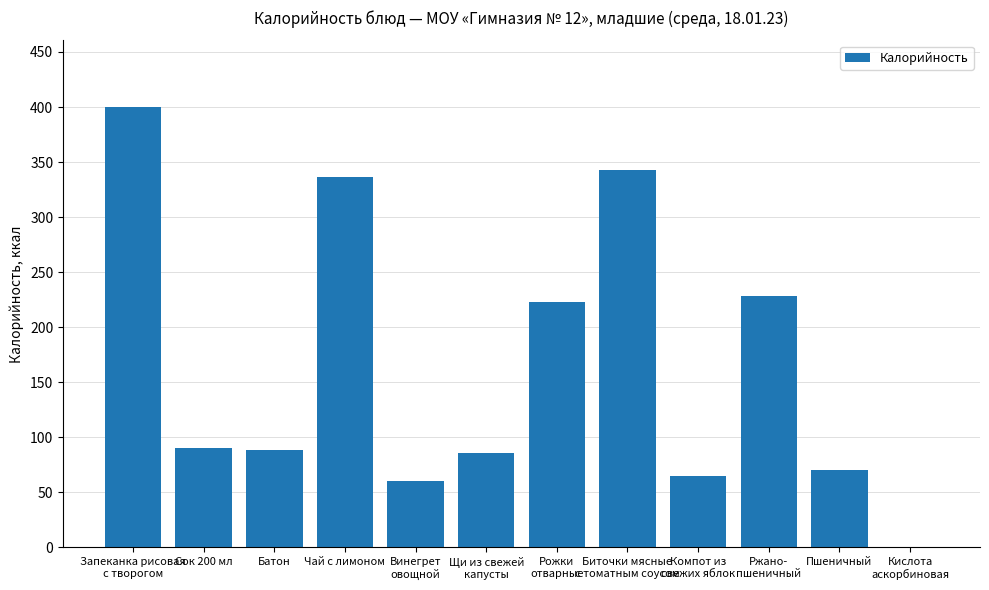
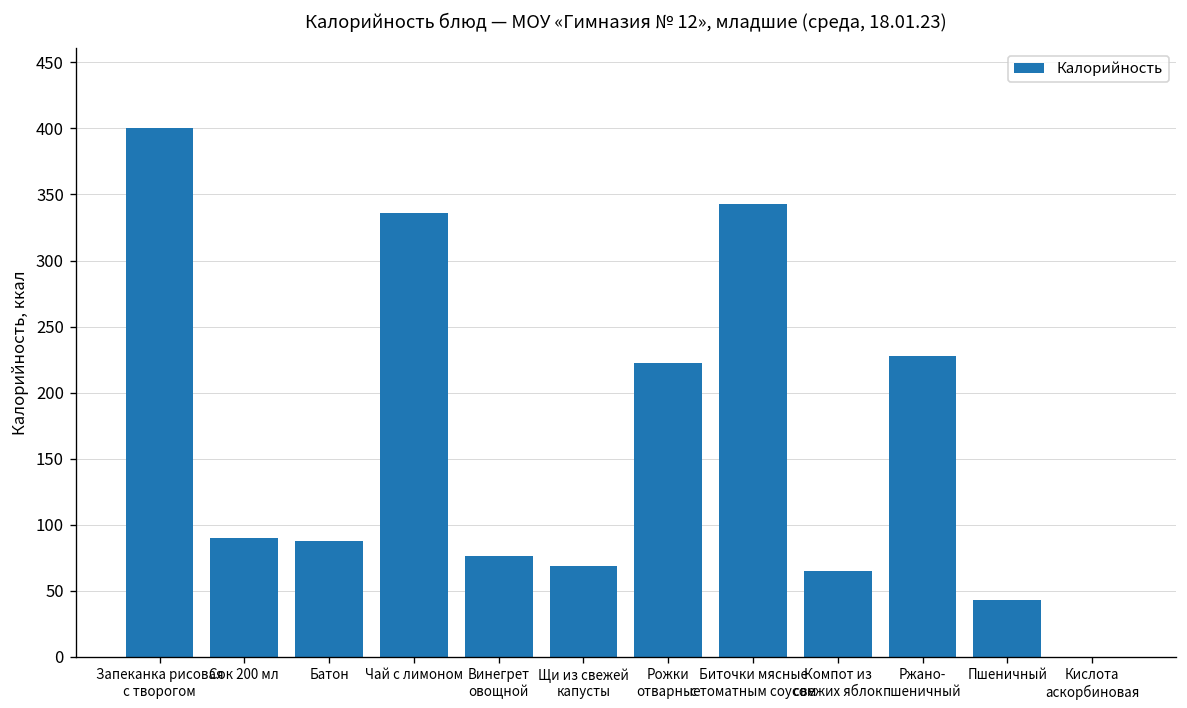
Винегрет овощной: 61 -> 76
Щи из свежей капусты: 86 -> 68
Пшеничный: 71 -> 43
